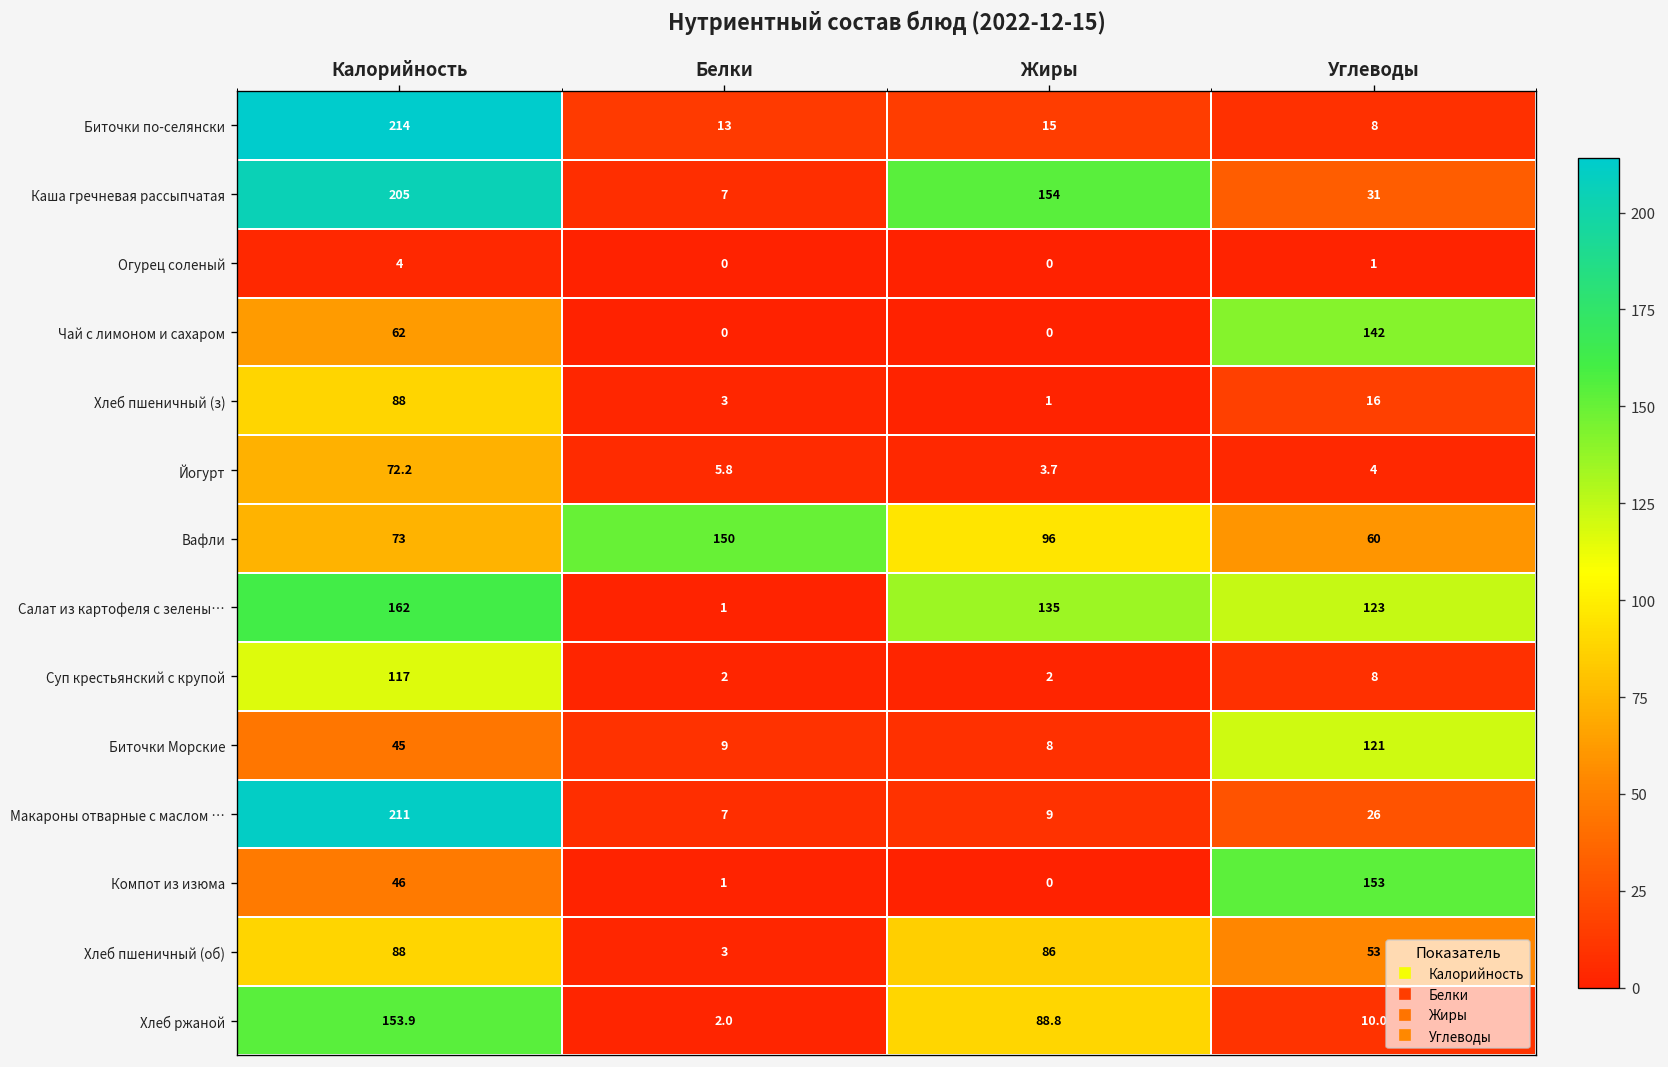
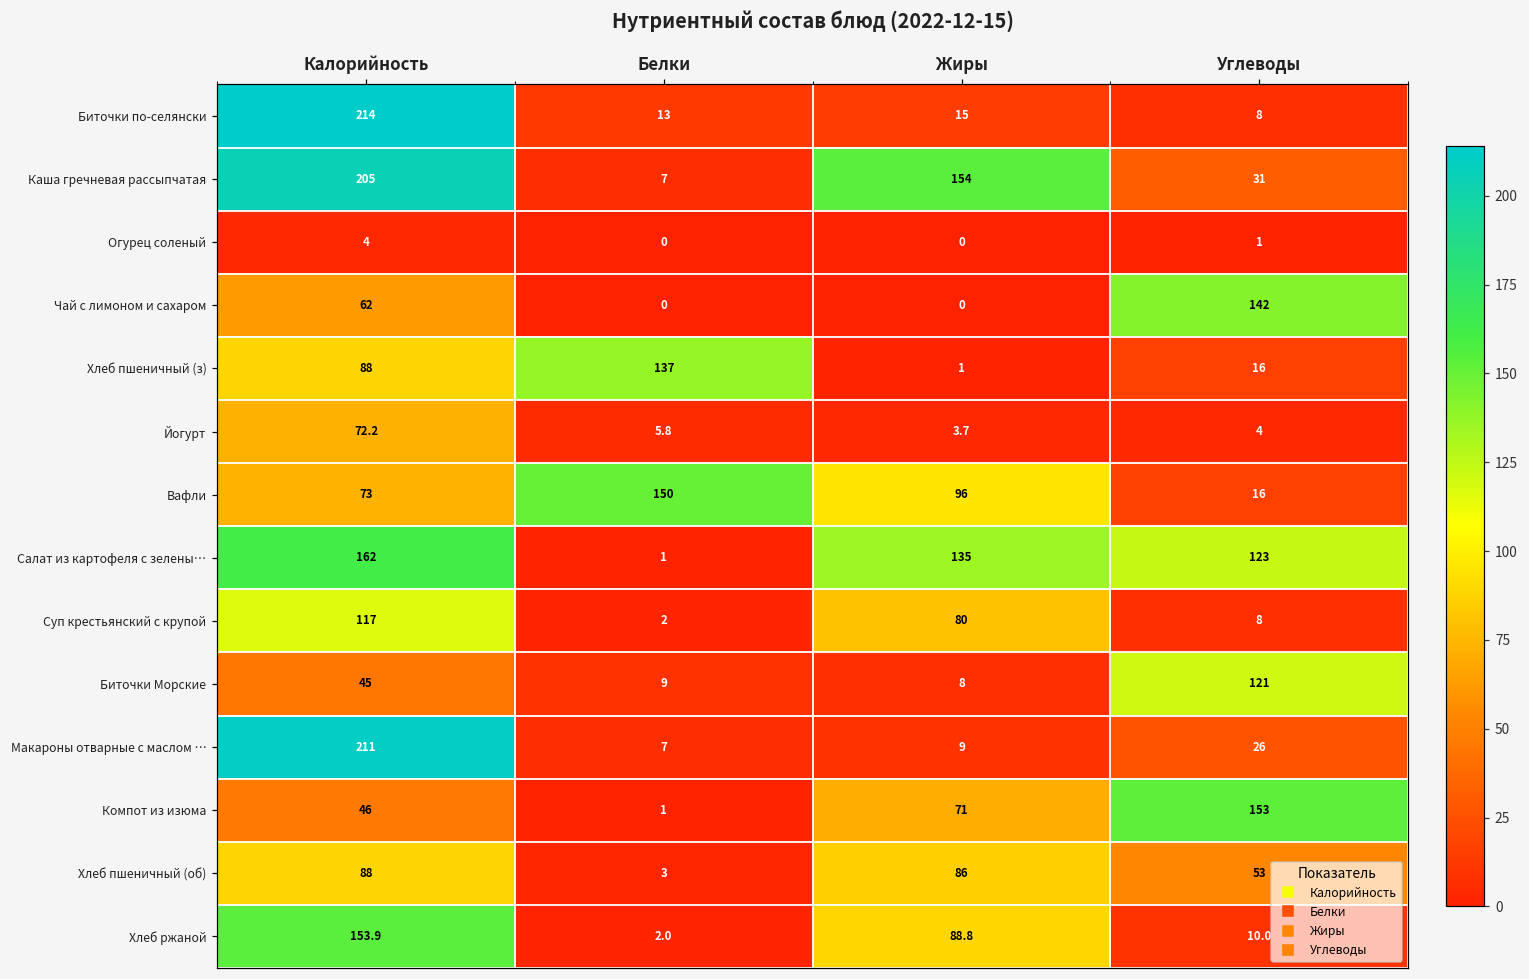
Хлеб пшеничный (з), Белки: 3 -> 137
Вафли, Углеводы: 60 -> 16
Суп крестьянский с крупой, Жиры: 2 -> 80
Компот из изюма, Жиры: 0 -> 71
